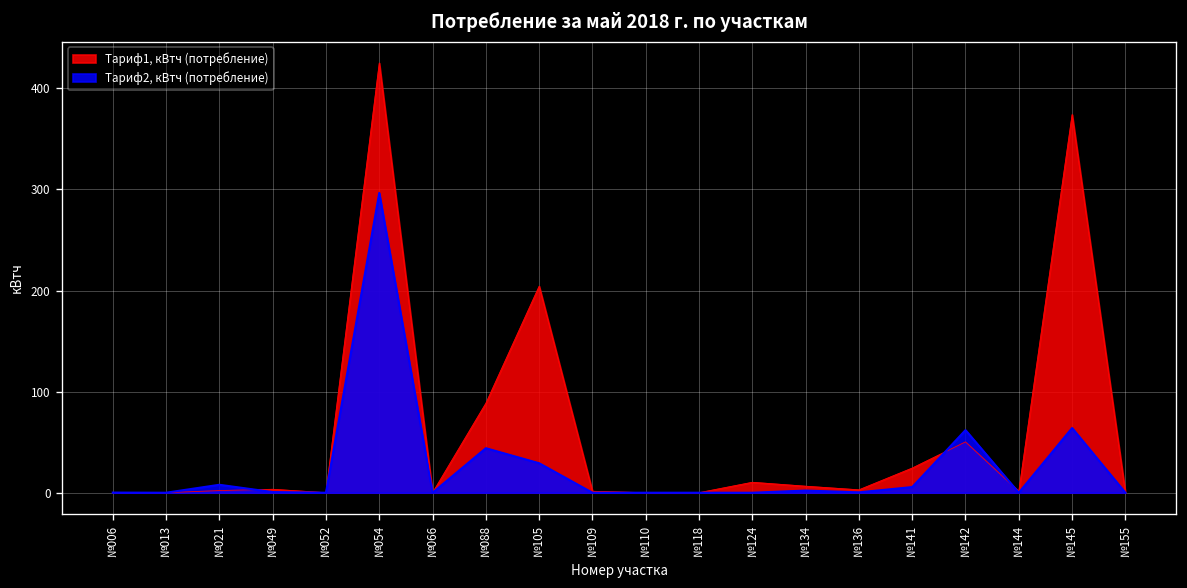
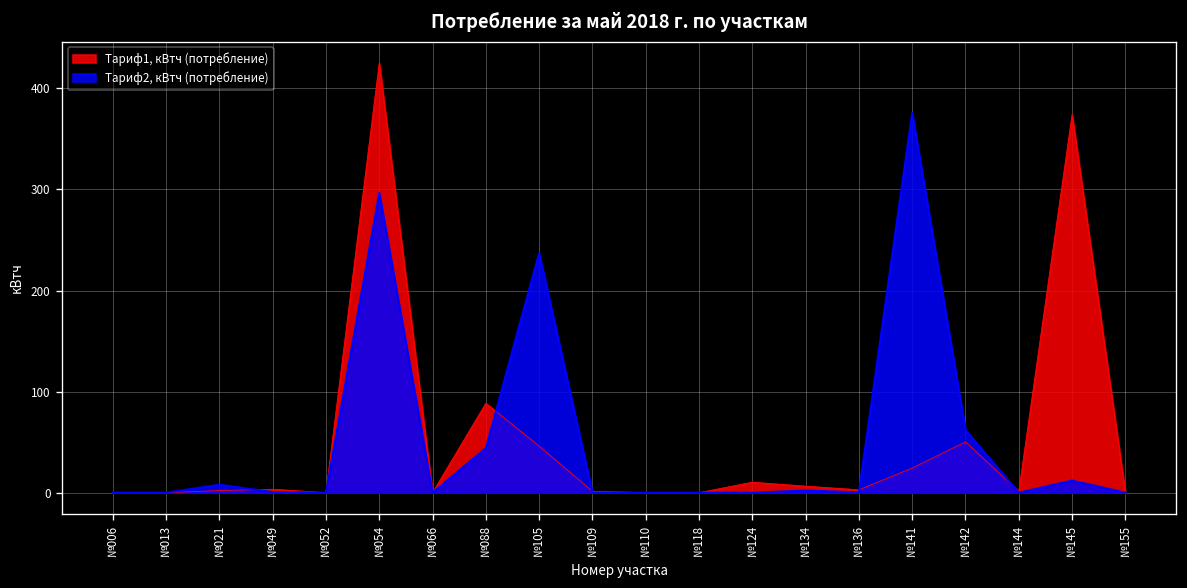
Тариф1, кВтч (потребление), №105: 200 -> 50
Тариф2, кВтч (потребление), №105: 30 -> 240
Тариф2, кВтч (потребление), №141: 10 -> 380
Тариф2, кВтч (потребление), №145: 60 -> 10
